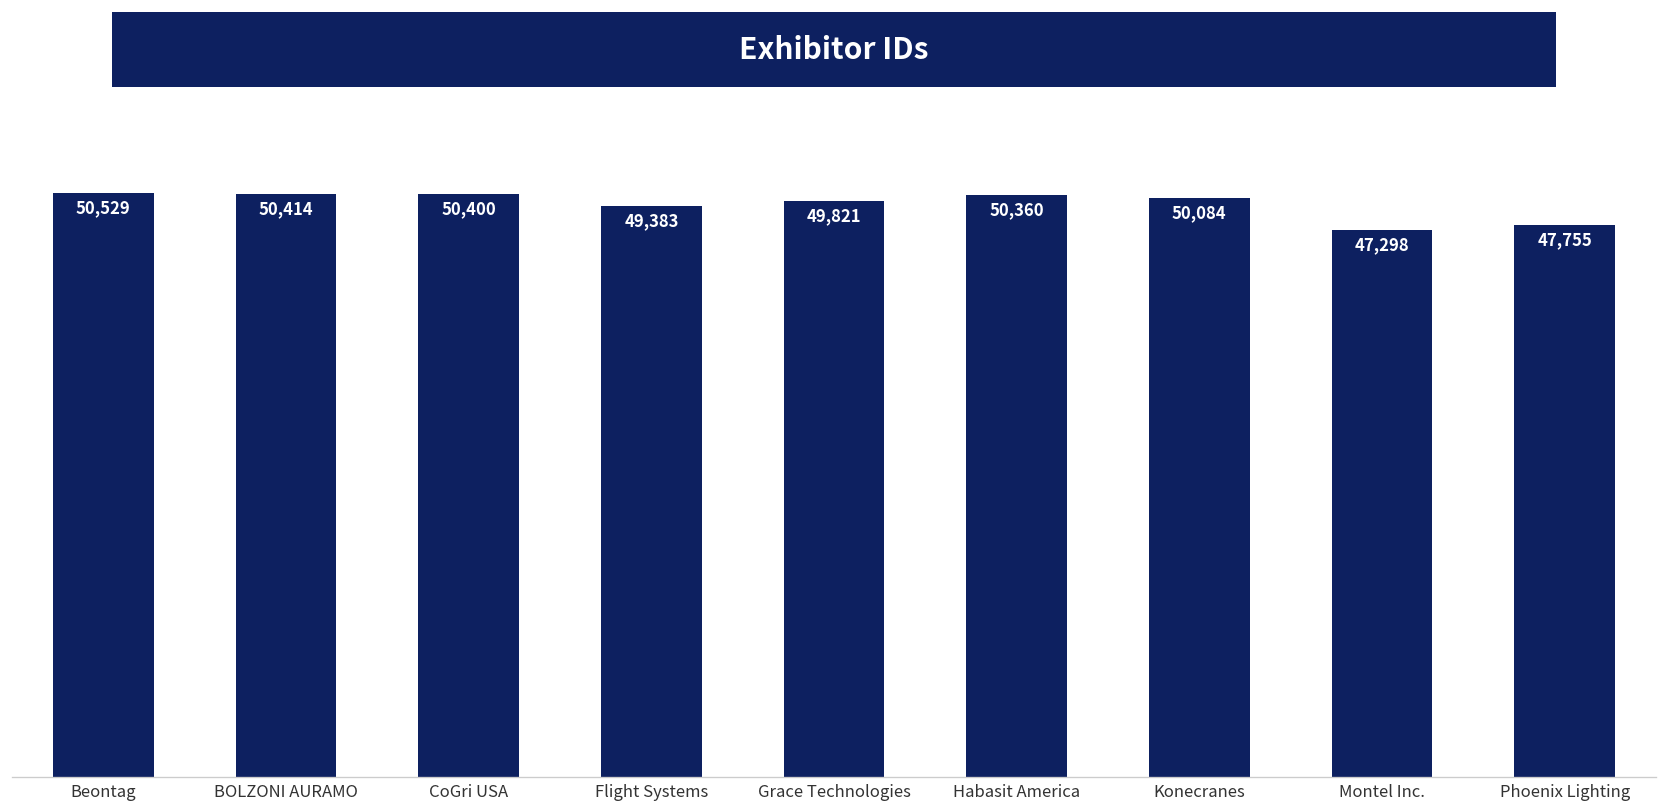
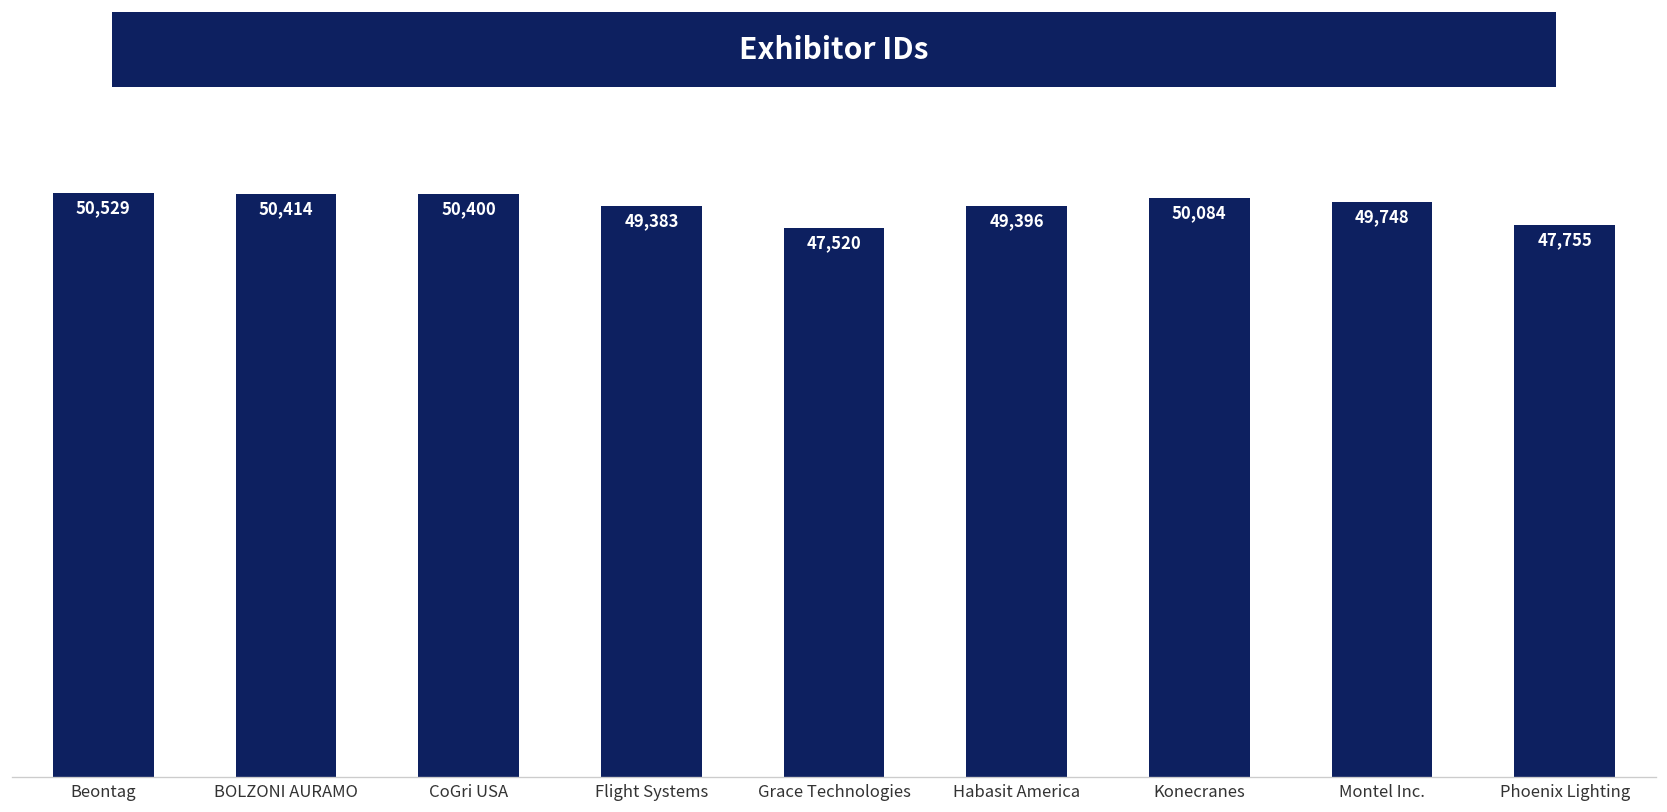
Grace Technologies: 49,821 -> 47,520
Habasit America: 50,360 -> 49,396
Montel Inc.: 47,298 -> 49,748
